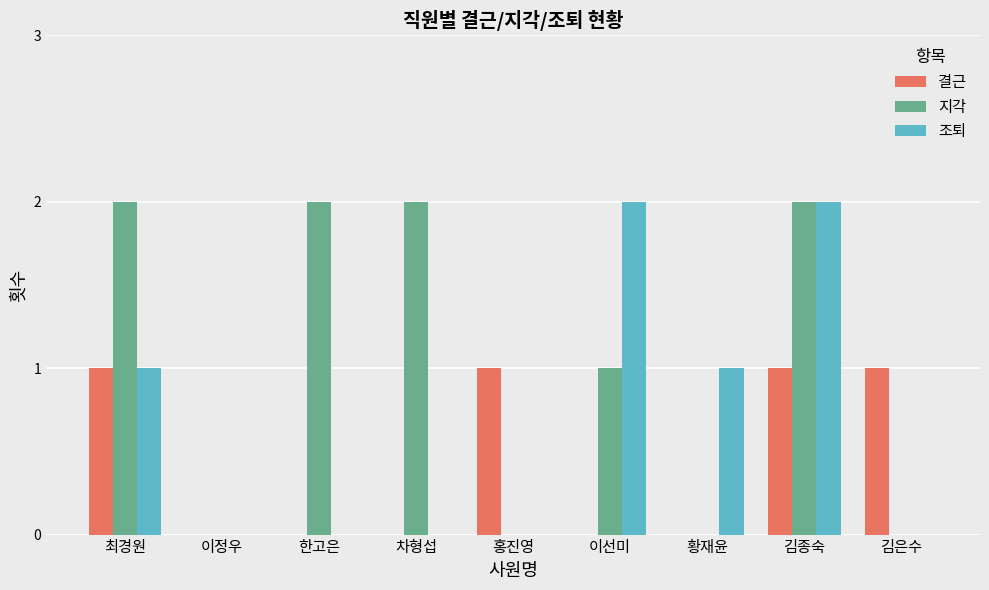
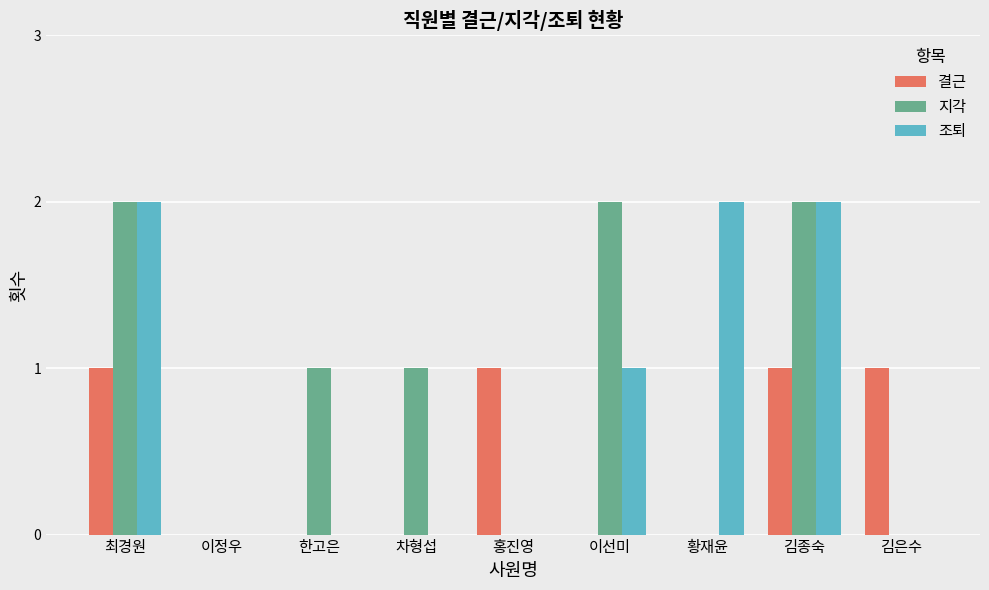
조퇴, 최경원: 1 -> 2
지각, 한고은: 2 -> 1
지각, 차형섭: 2 -> 1
지각, 이선미: 1 -> 2
조퇴, 이선미: 2 -> 1
조퇴, 황재윤: 1 -> 2
